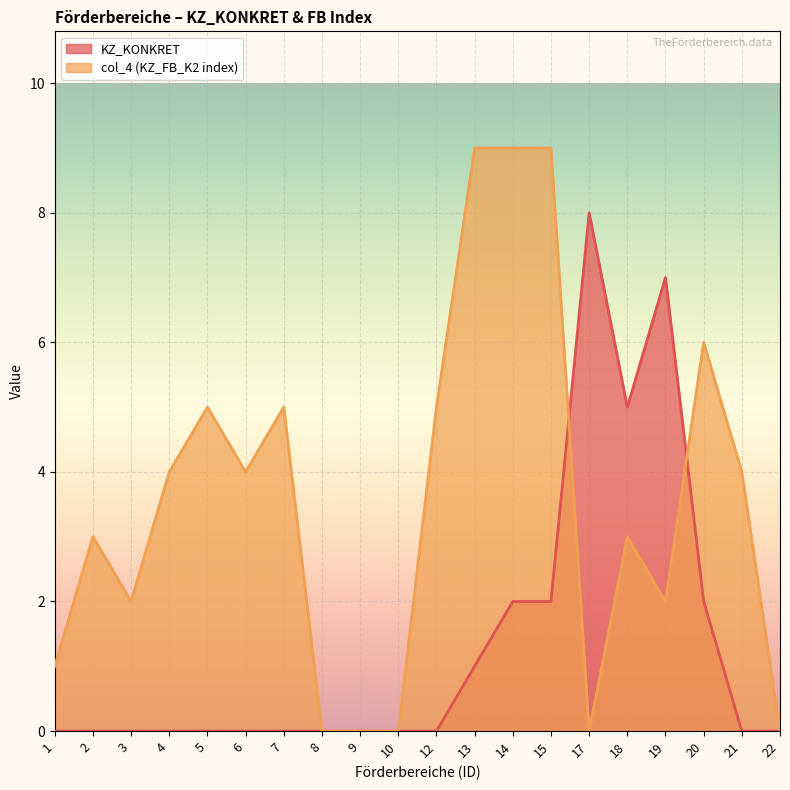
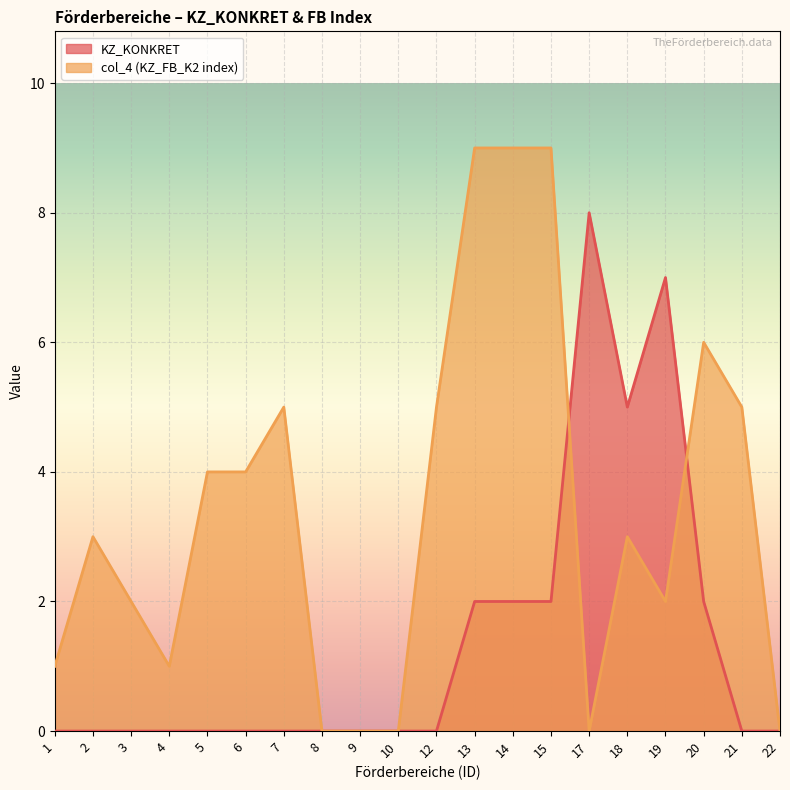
col_4 (KZ_FB_K2 index), 4: 4 -> 1
col_4 (KZ_FB_K2 index), 5: 5 -> 4
KZ_KONKRET, 13: 1 -> 2
col_4 (KZ_FB_K2 index), 21: 4 -> 5
